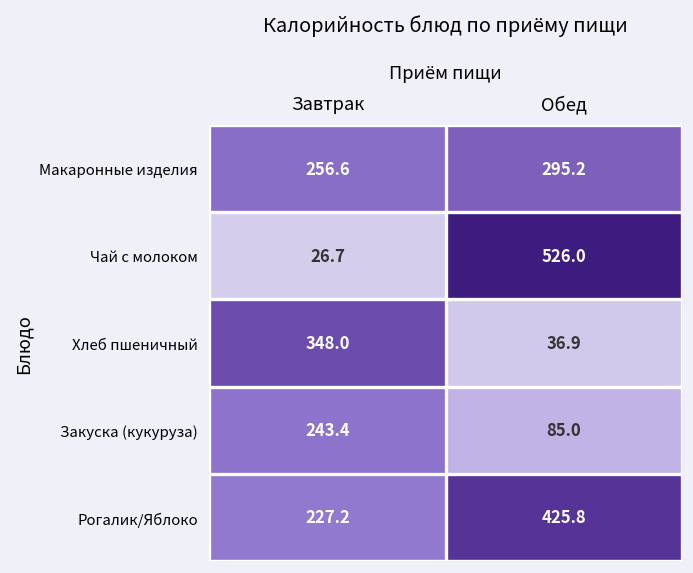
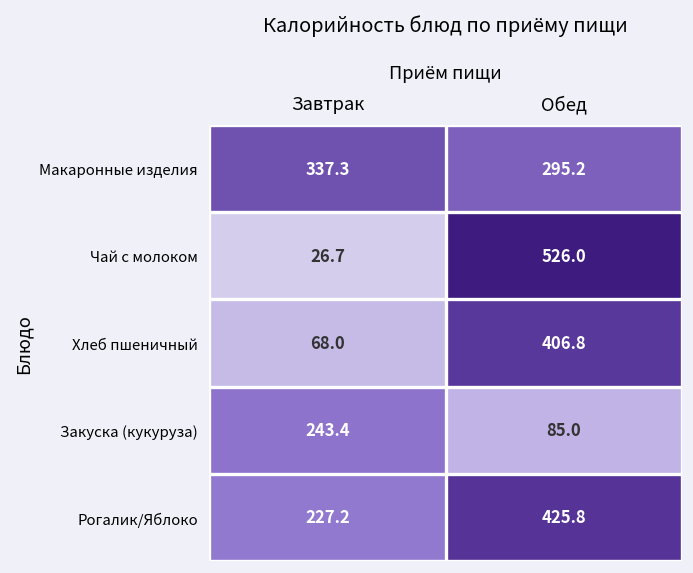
Макаронные изделия, Завтрак: 256.6 -> 337.3
Хлеб пшеничный, Завтрак: 348.0 -> 68.0
Хлеб пшеничный, Обед: 36.9 -> 406.8
